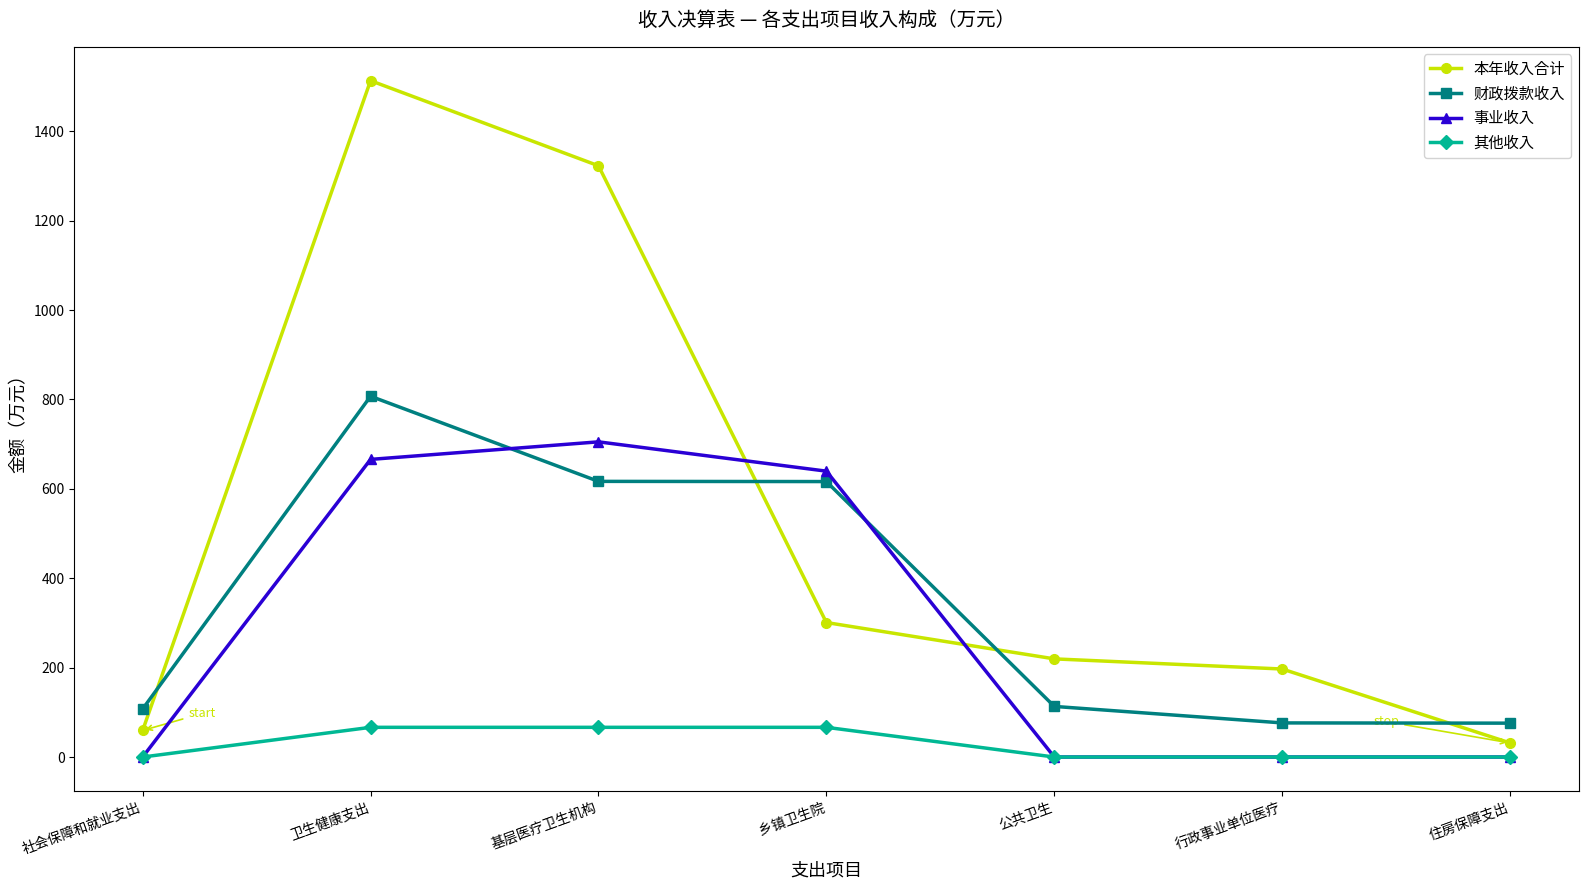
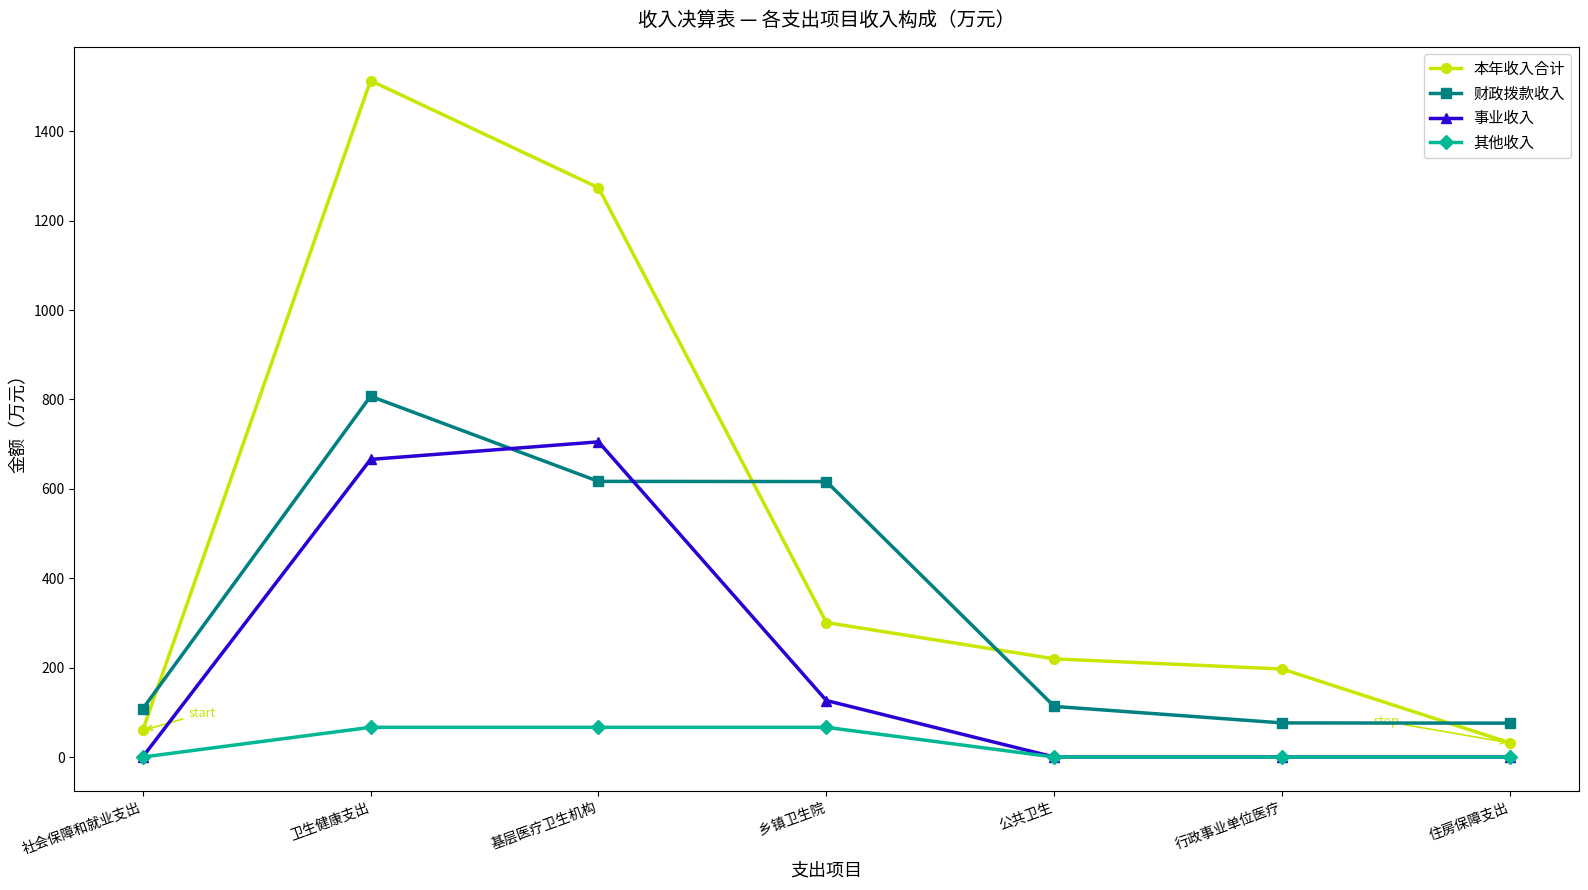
本年收入合计, 基层医疗卫生机构: 1320 -> 1270
事业收入, 乡镇卫生院: 640 -> 130
